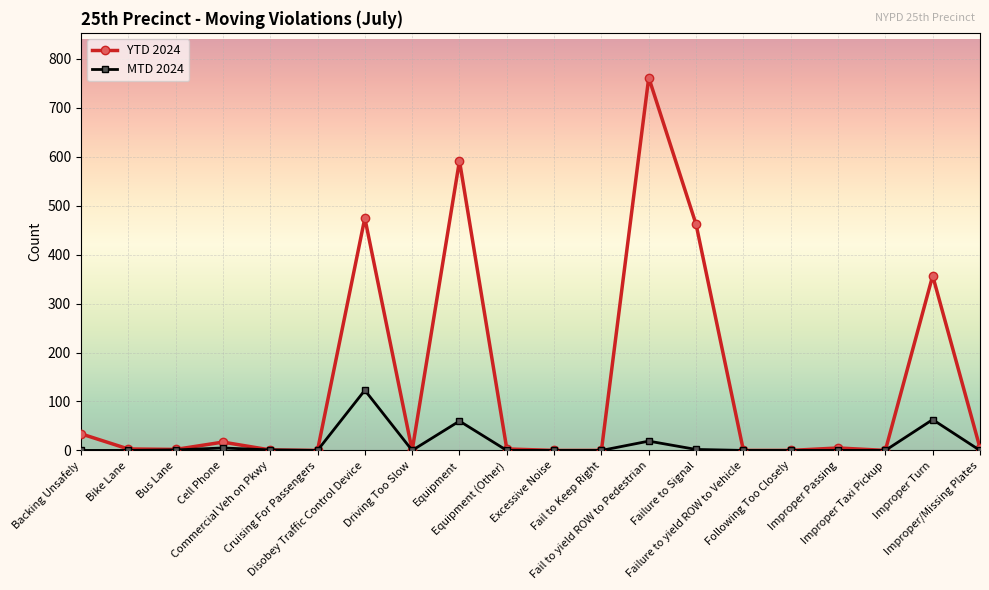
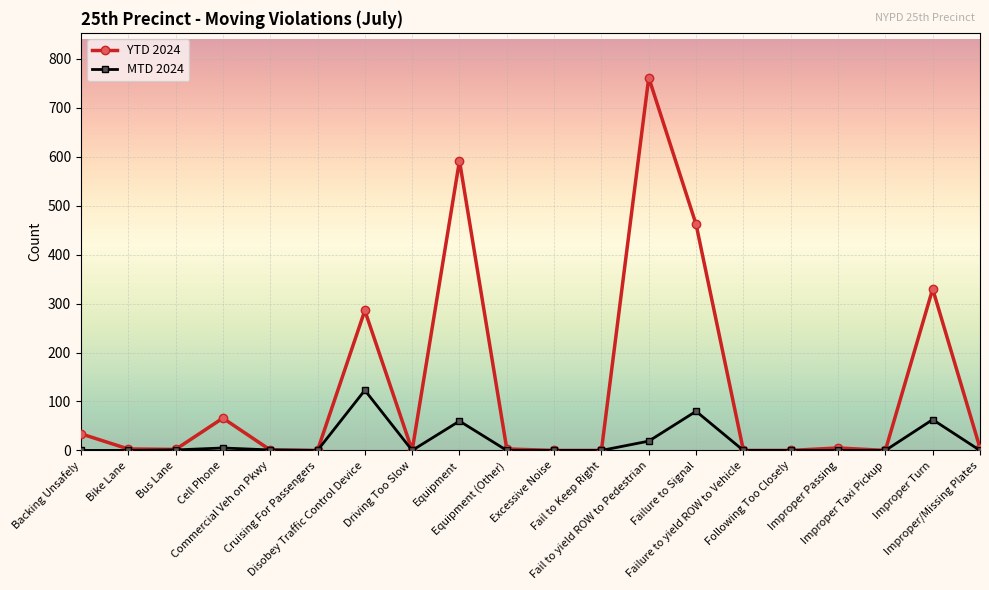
YTD 2024, Cell Phone: 20 -> 70
YTD 2024, Disobey Traffic Control Device: 480 -> 290
MTD 2024, Failure to Signal: 0 -> 80
YTD 2024, Improper Turn: 360 -> 330
